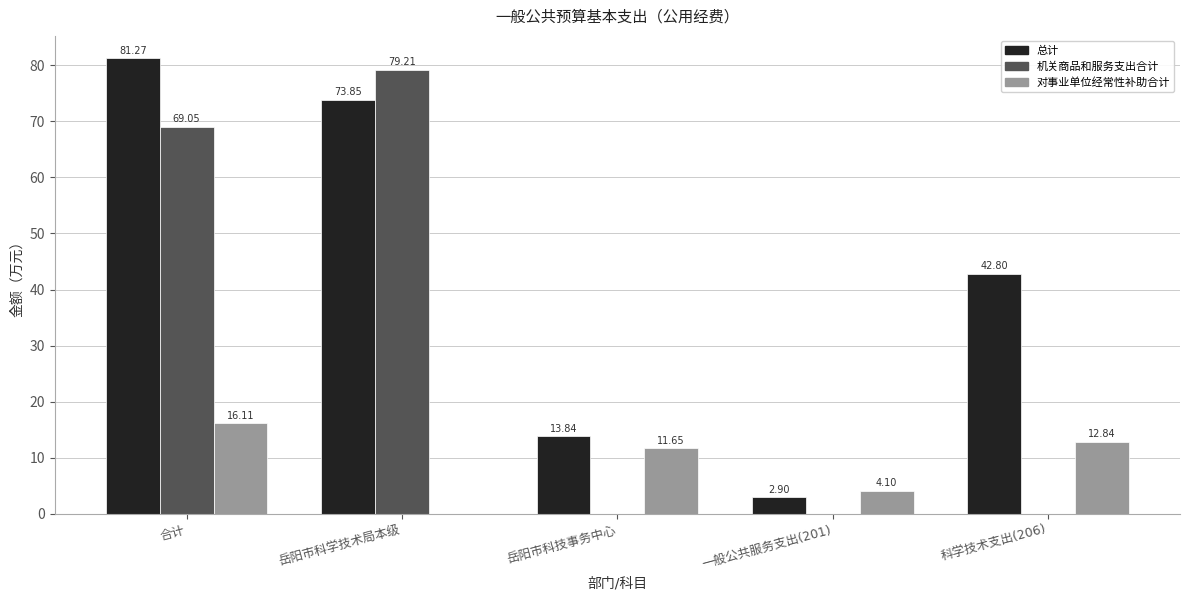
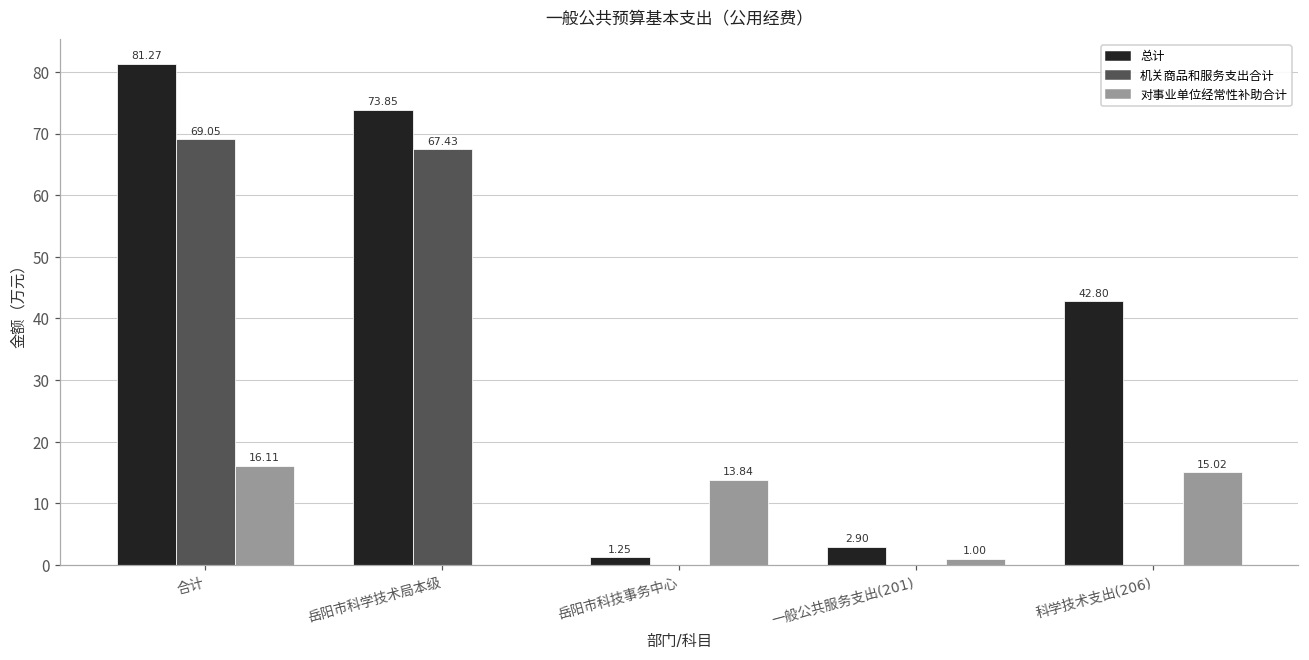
机关商品和服务支出合计, 岳阳市科学技术局本级: 79.21 -> 67.43
总计, 岳阳市科技事务中心: 13.84 -> 1.25
对事业单位经常性补助合计, 岳阳市科技事务中心: 11.65 -> 13.84
对事业单位经常性补助合计, 一般公共服务支出(201): 4.10 -> 1.00
对事业单位经常性补助合计, 科学技术支出(206): 12.84 -> 15.02
